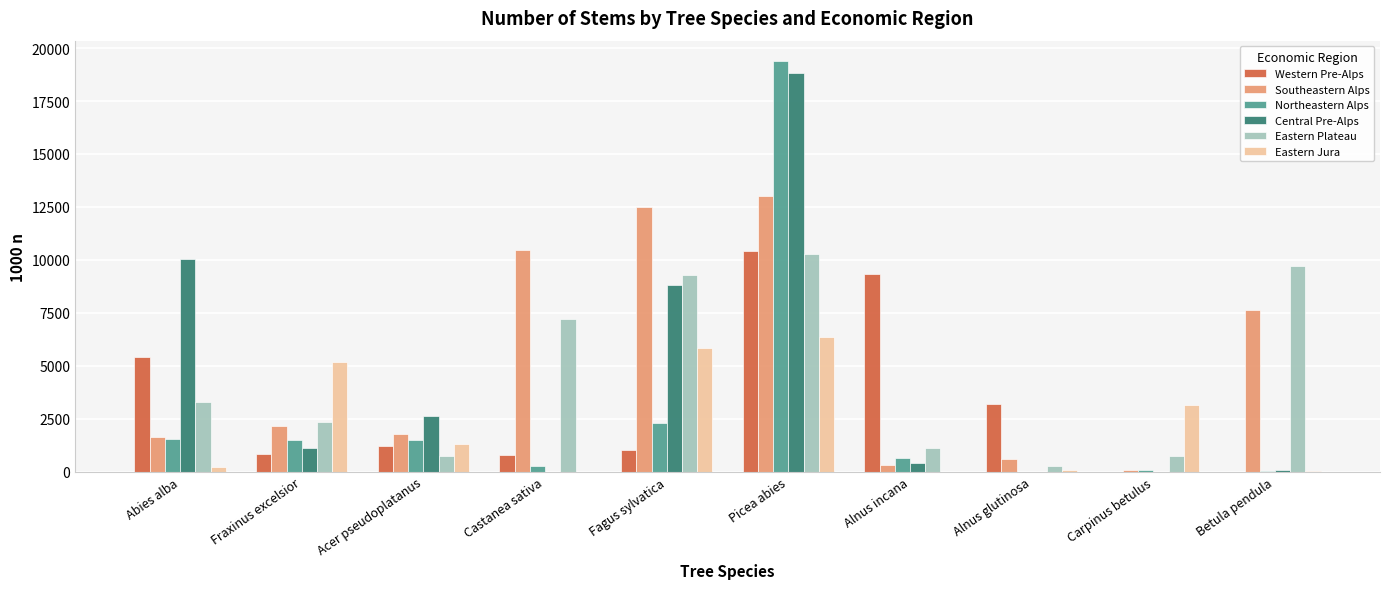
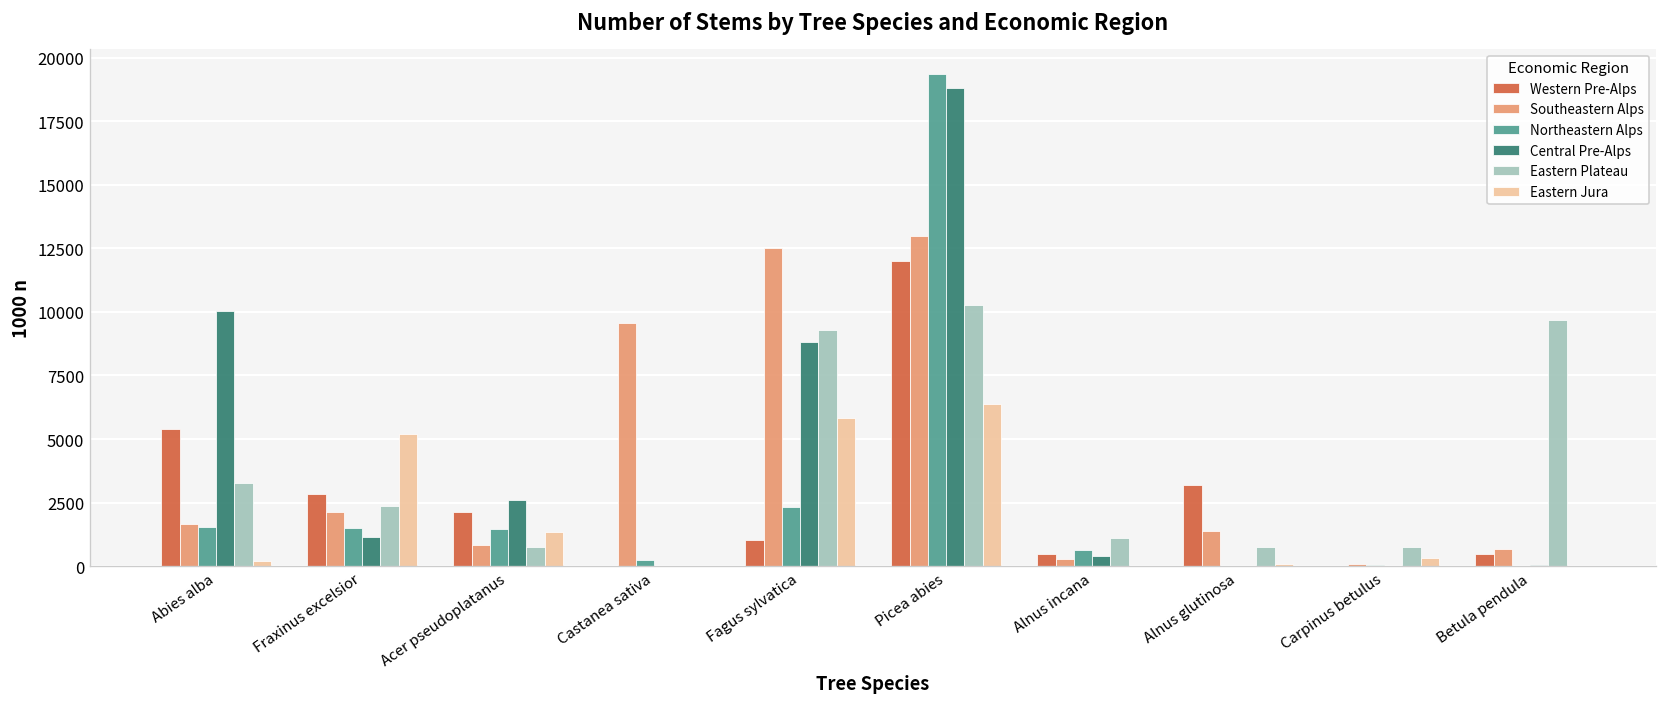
Western Pre-Alps, Fraxinus excelsior: 800 -> 2800
Western Pre-Alps, Acer pseudoplatanus: 1200 -> 2100
Southeastern Alps, Acer pseudoplatanus: 1800 -> 800
Western Pre-Alps, Castanea sativa: 800 -> 0
Southeastern Alps, Castanea sativa: 10400 -> 9500
Eastern Plateau, Castanea sativa: 7200 -> 0
Western Pre-Alps, Picea abies: 10400 -> 12000
Western Pre-Alps, Alnus incana: 9300 -> 500
Southeastern Alps, Alnus glutinosa: 600 -> 1400
Eastern Plateau, Alnus glutinosa: 300 -> 700
Eastern Jura, Carpinus betulus: 3200 -> 300
Western Pre-Alps, Betula pendula: 0 -> 500
Southeastern Alps, Betula pendula: 7600 -> 700
